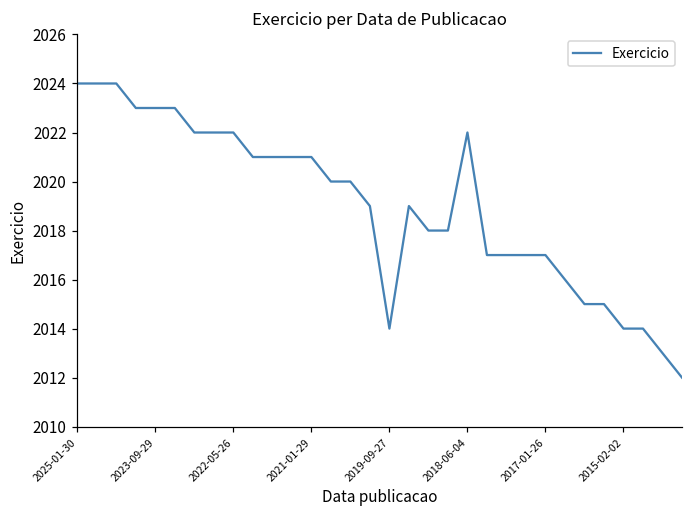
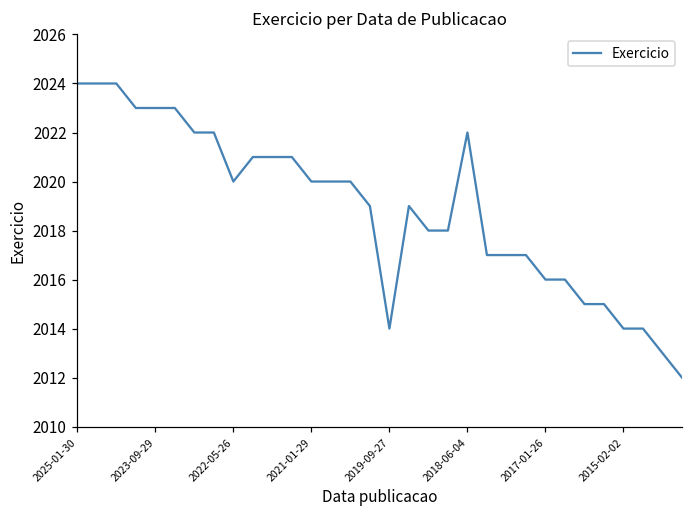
2022-05-26: 2022 -> 2020
2021-01-29: 2021 -> 2020
2017-01-26: 2017 -> 2016
